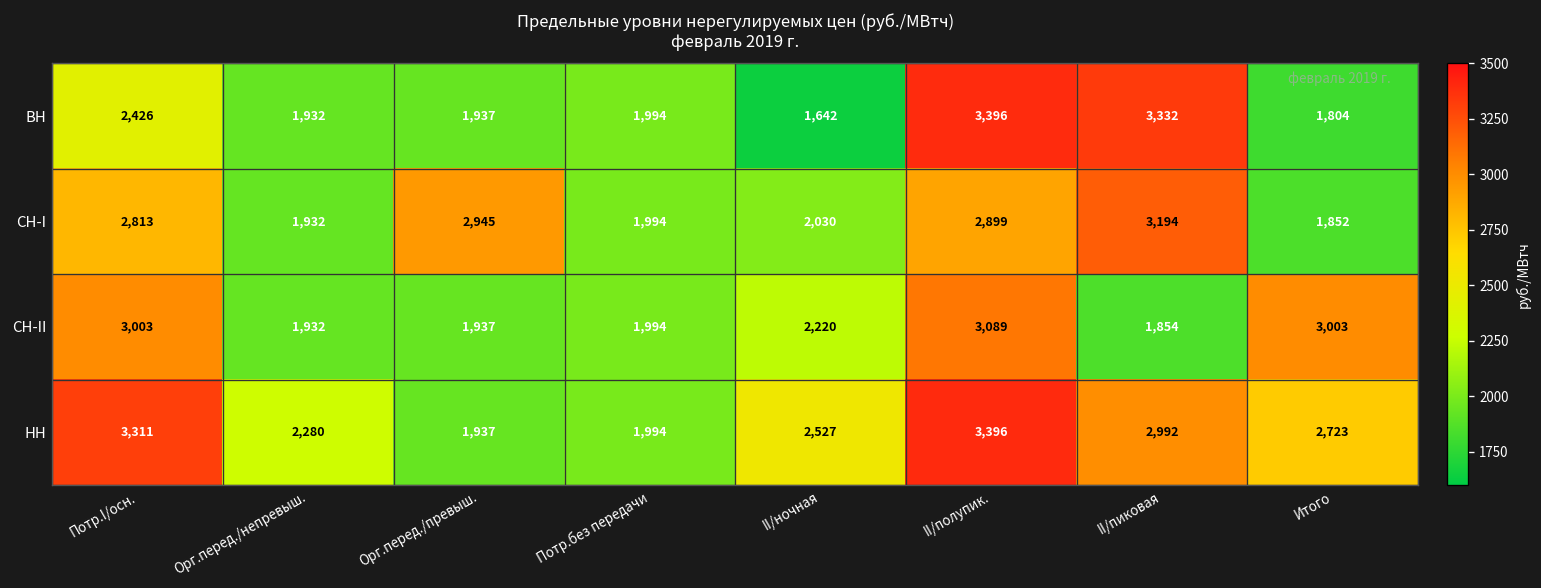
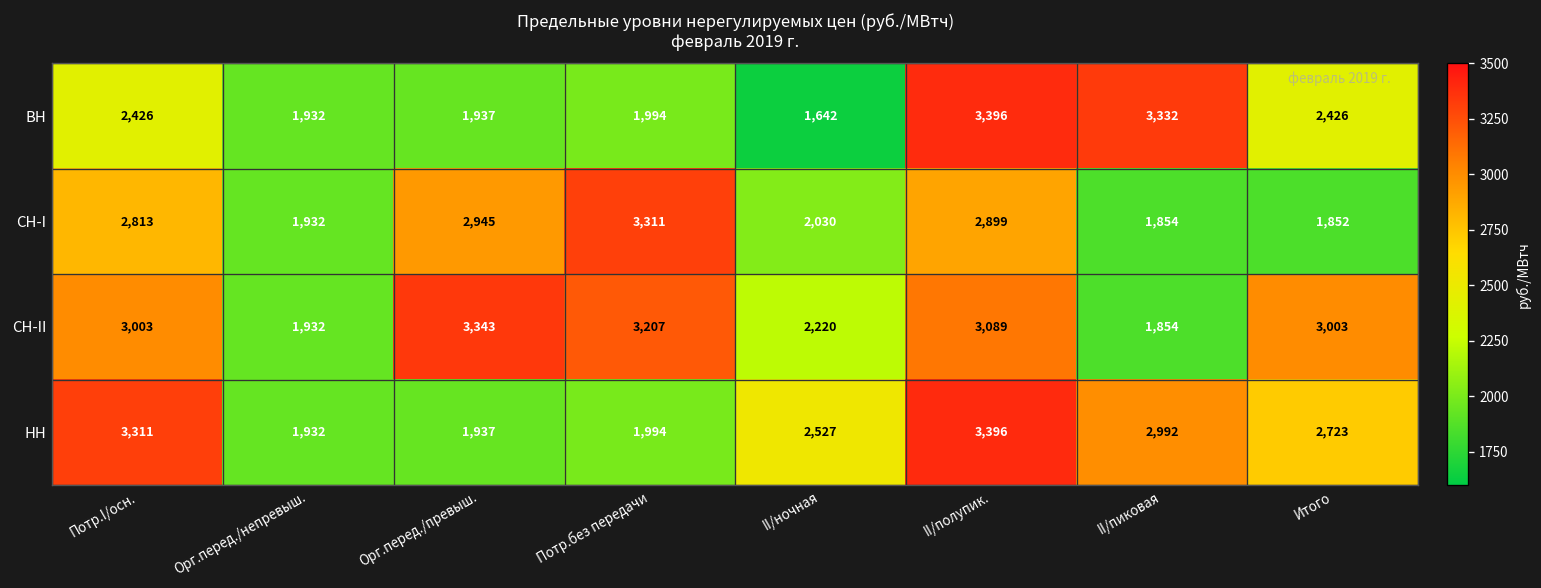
ВН, Итого: 1,804 -> 2,426
СН-I, Потр.без передачи: 1,994 -> 3,311
СН-I, II/пиковая: 3,194 -> 1,854
СН-II, Орг.перед./превыш.: 1,937 -> 3,343
СН-II, Потр.без передачи: 1,994 -> 3,207
НН, Орг.перед./непревыш.: 2,280 -> 1,932
